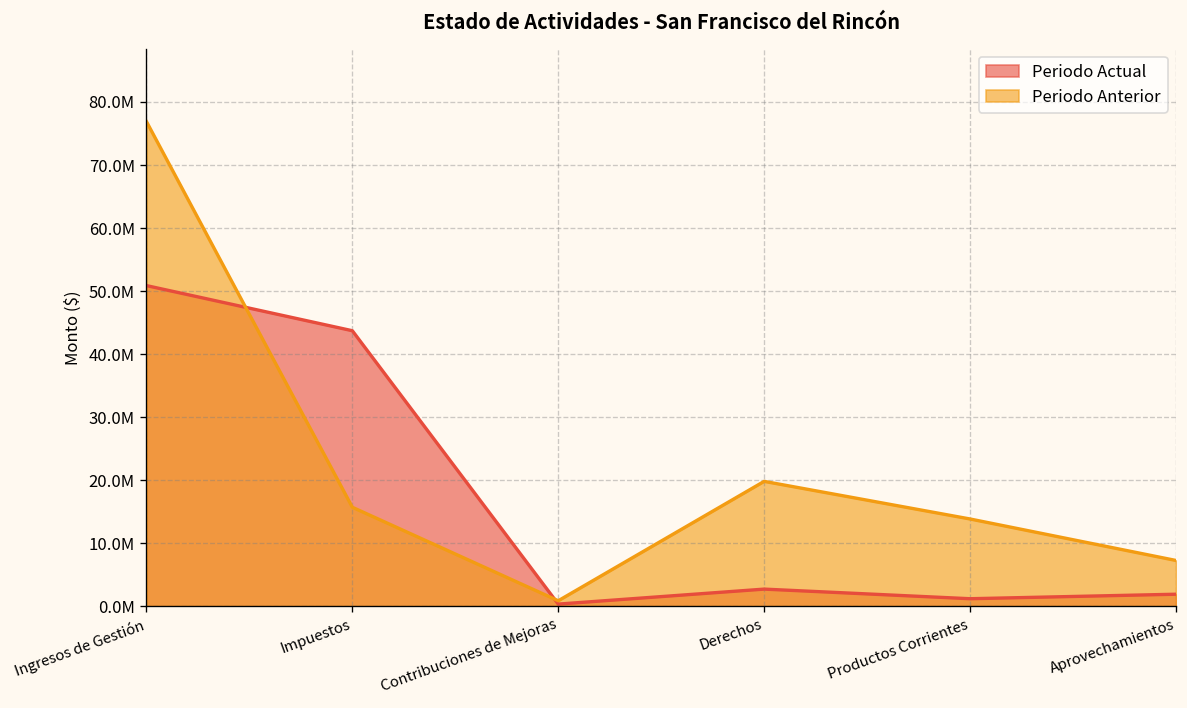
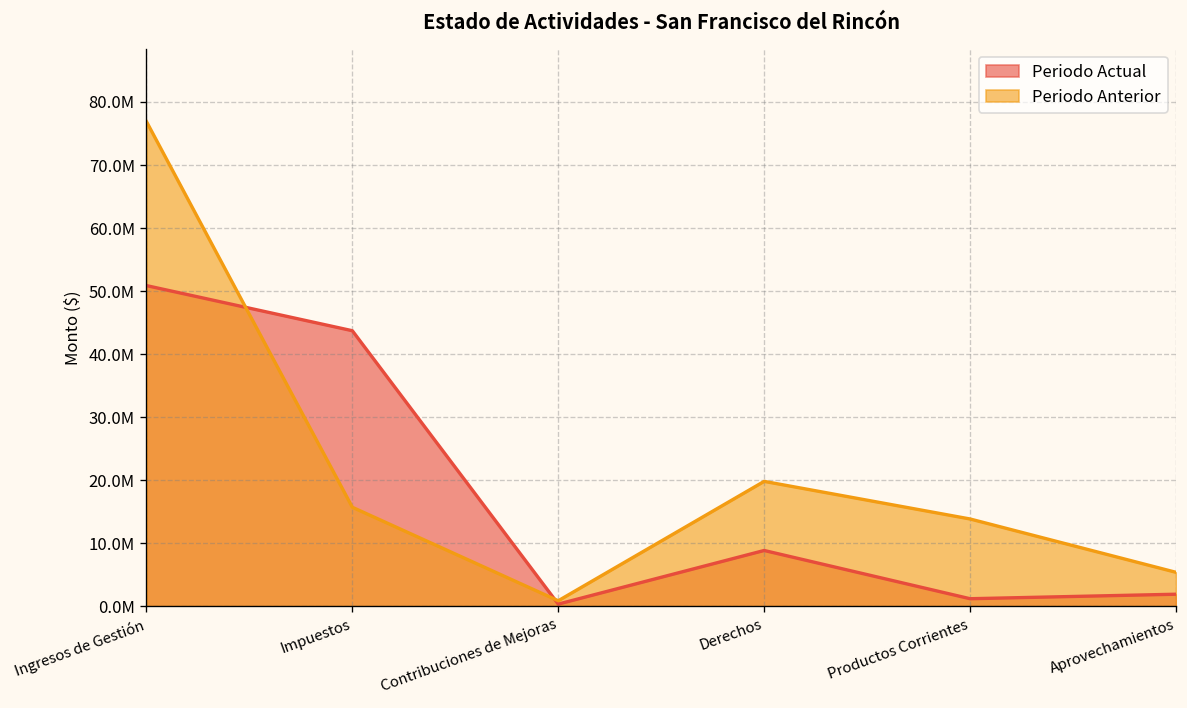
Periodo Actual, Derechos: 3000000 -> 9000000
Periodo Anterior, Aprovechamientos: 7000000 -> 5000000
